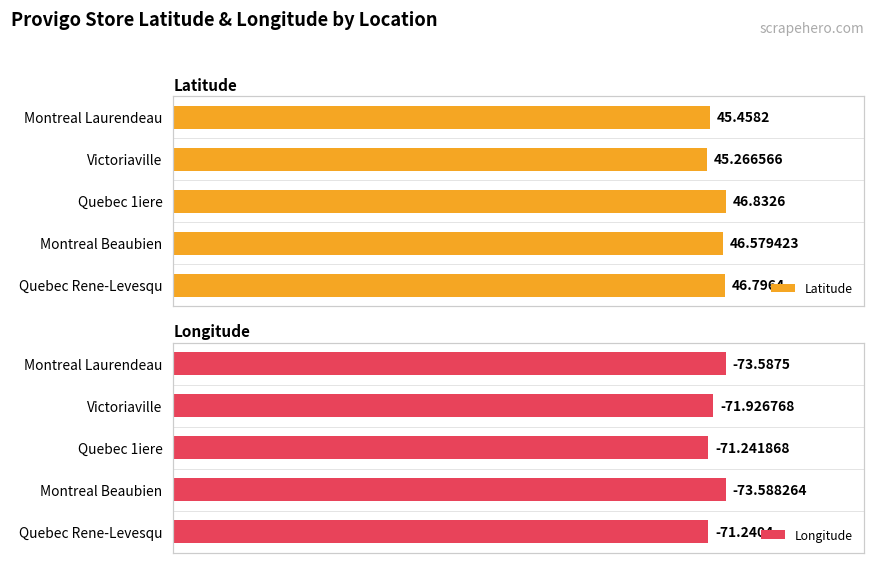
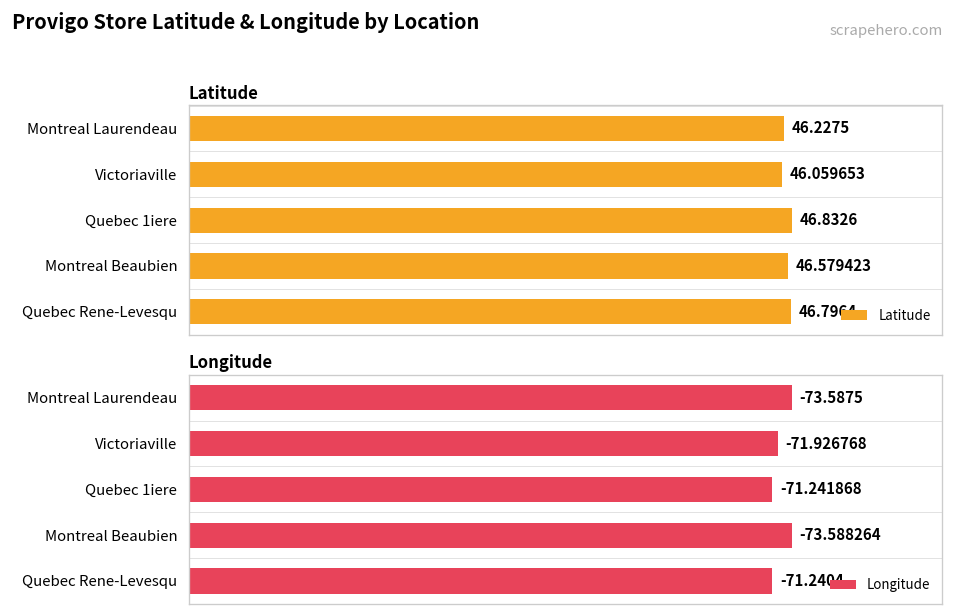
Latitude, Montreal Laurendeau: 45.4582 -> 46.2275
Latitude, Victoriaville: 45.266566 -> 46.059653
